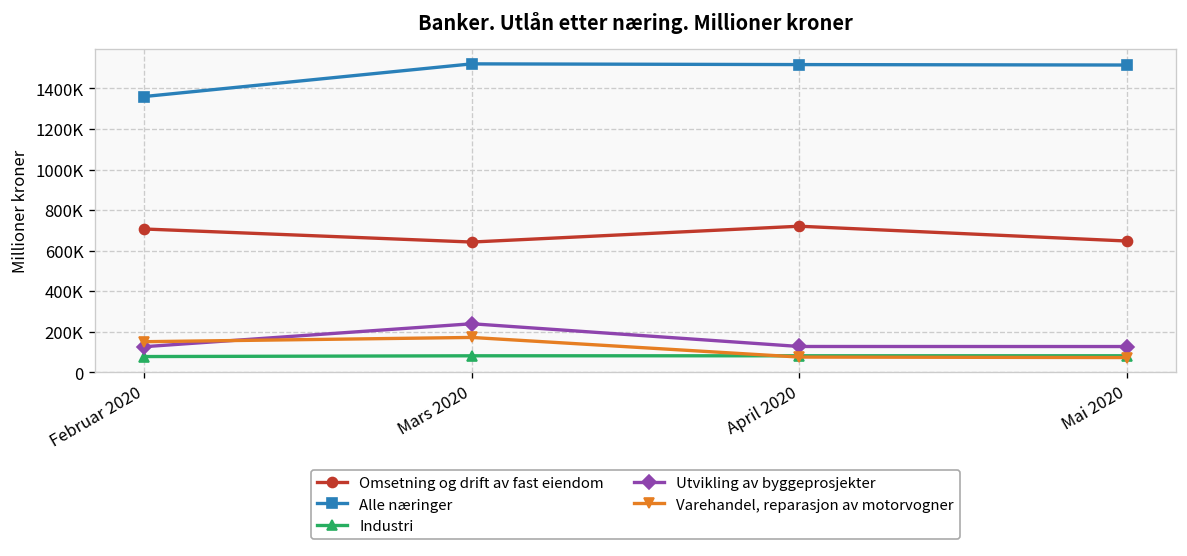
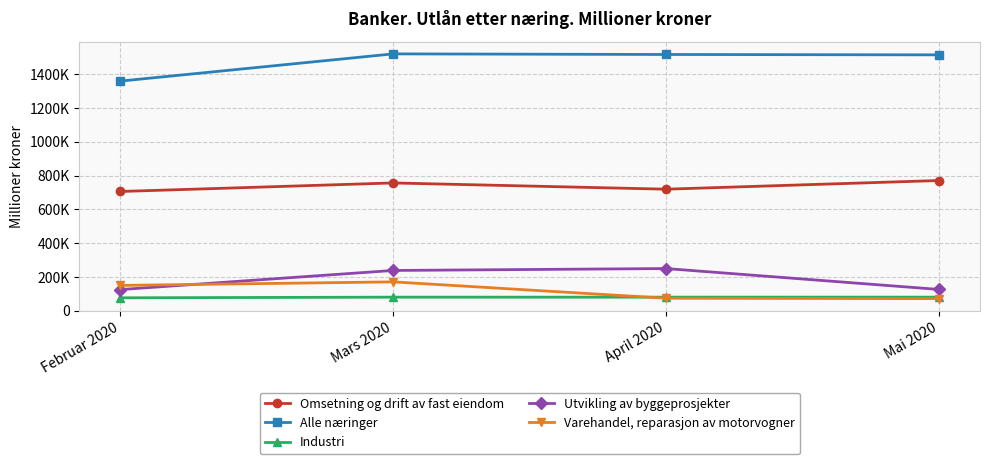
Omsetning og drift av fast eiendom, Mars 2020: 640000 -> 760000
Utvikling av byggeprosjekter, April 2020: 130000 -> 250000
Omsetning og drift av fast eiendom, Mai 2020: 650000 -> 770000
